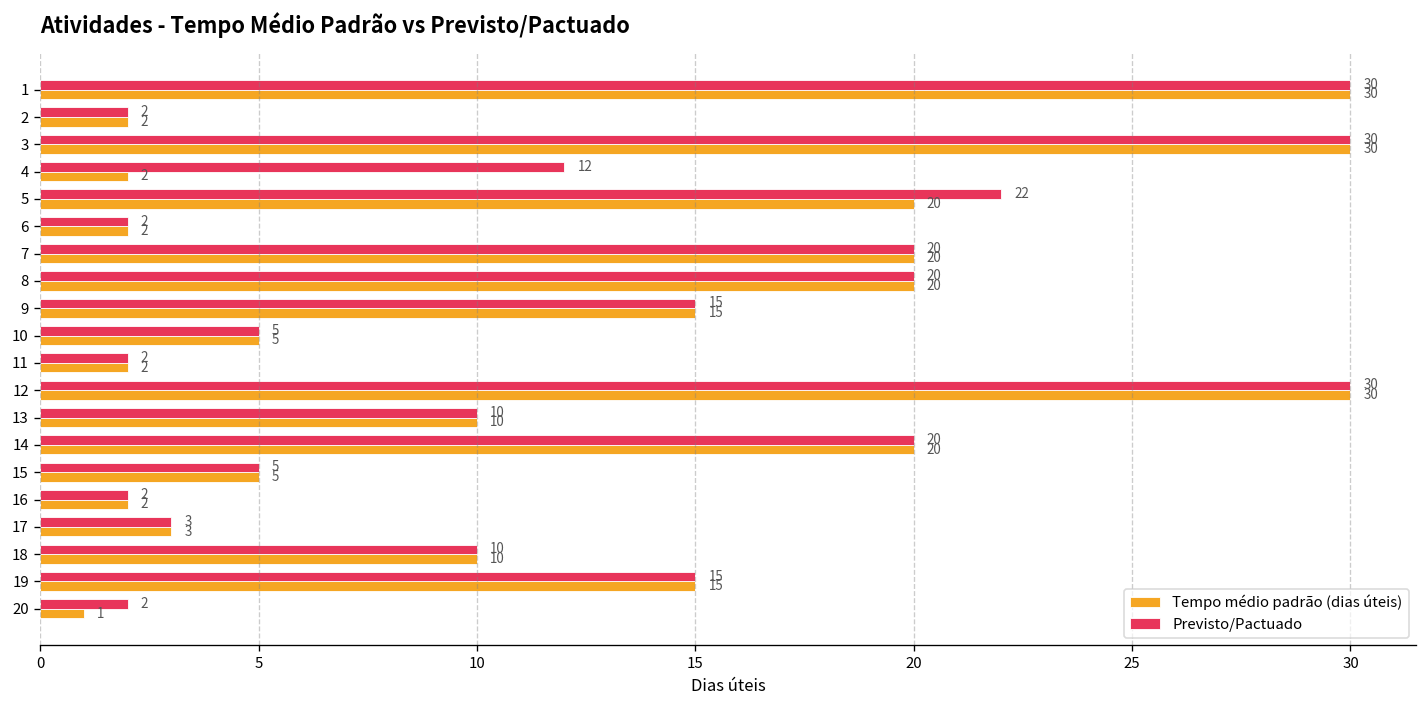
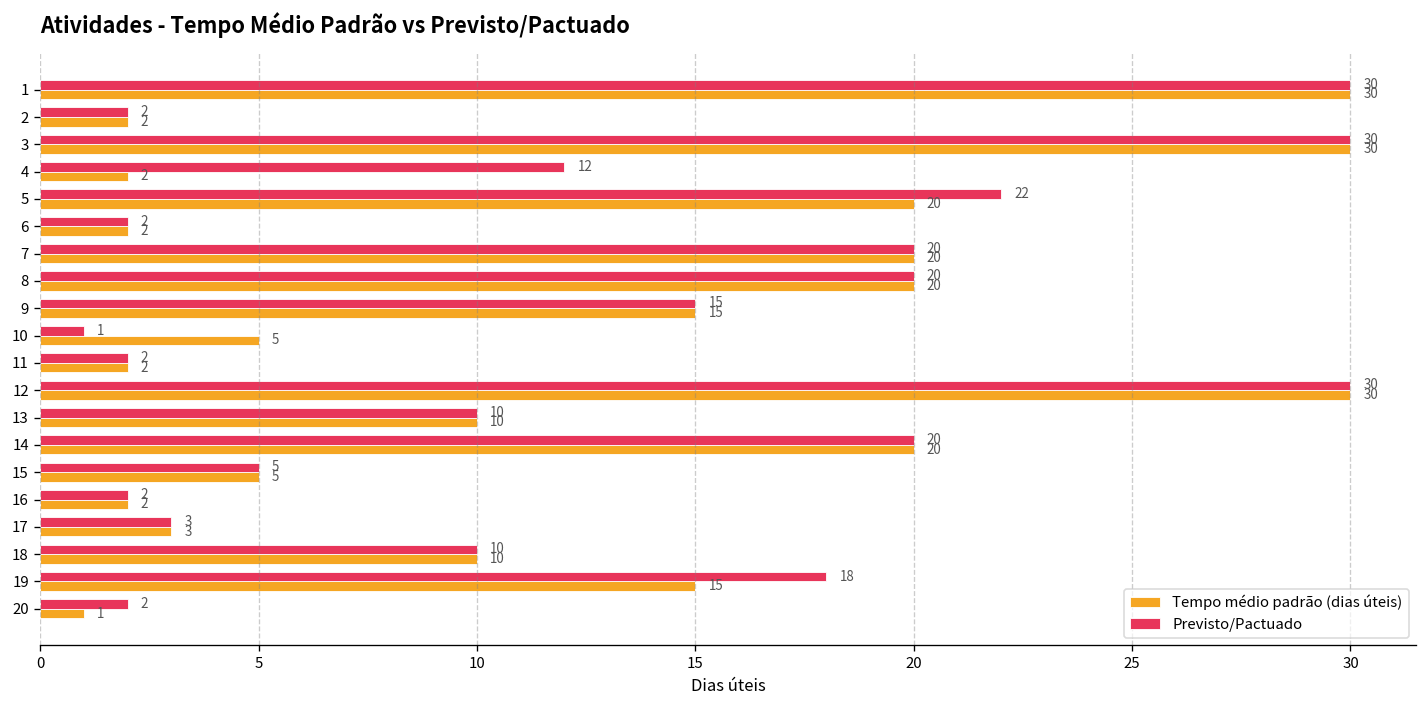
Previsto/Pactuado, 10: 5 -> 1
Previsto/Pactuado, 19: 15 -> 18
